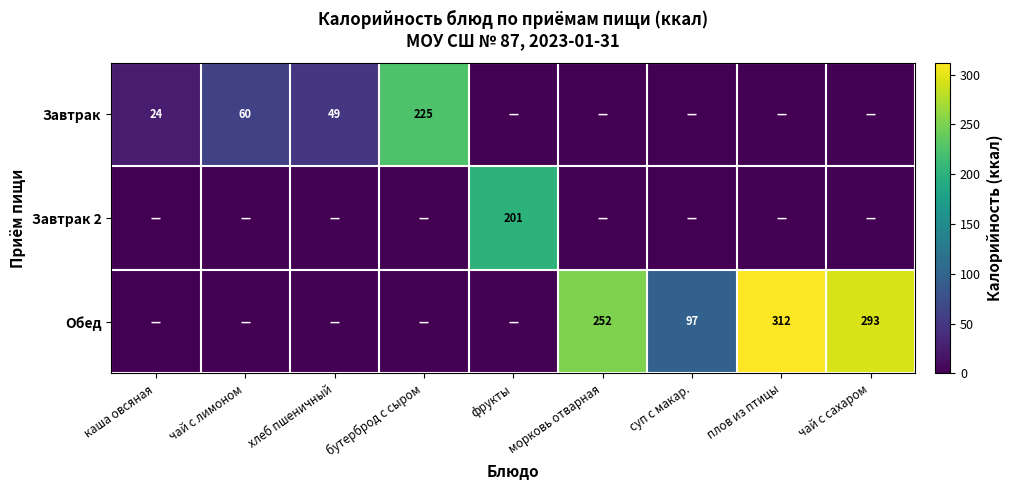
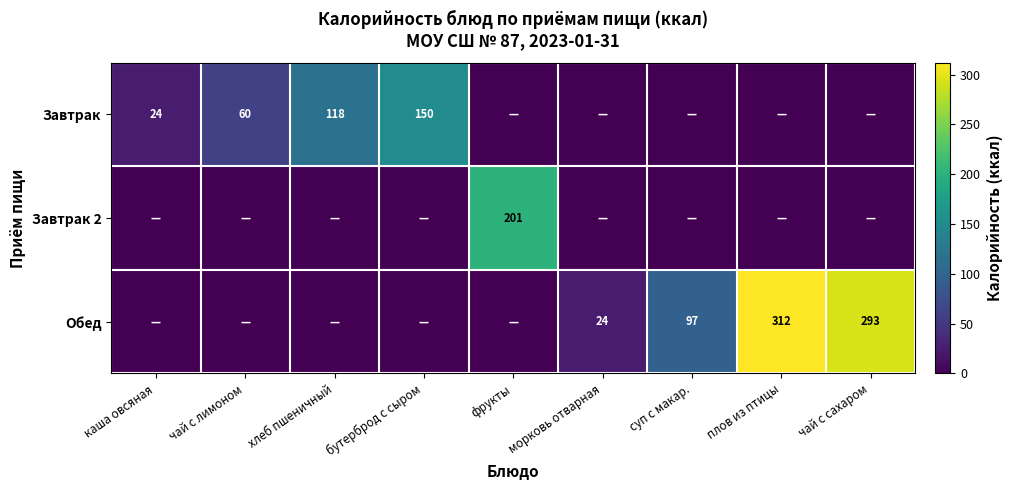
Завтрак, хлеб пшеничный: 49 -> 118
Завтрак, бутерброд с сыром: 225 -> 150
Обед, морковь отварная: 252 -> 24
